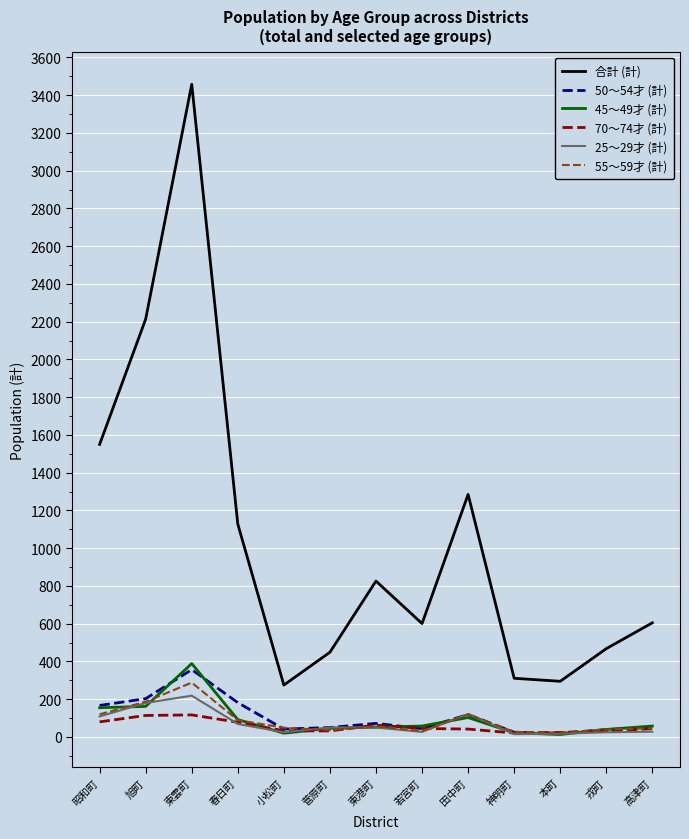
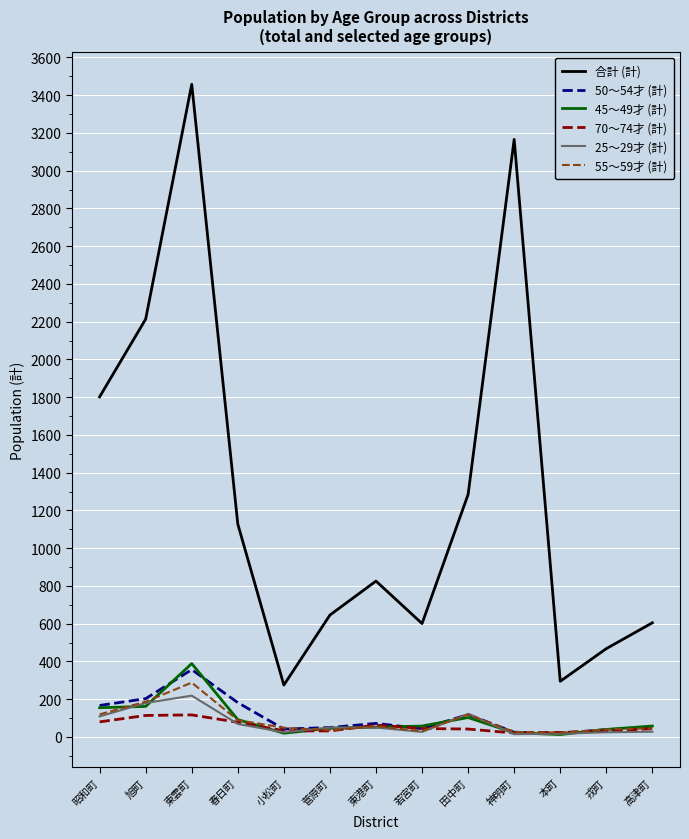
合計 (計), 昭和町: 1550 -> 1800
合計 (計), 菅原町: 450 -> 650
合計 (計), 神明町: 310 -> 3170
